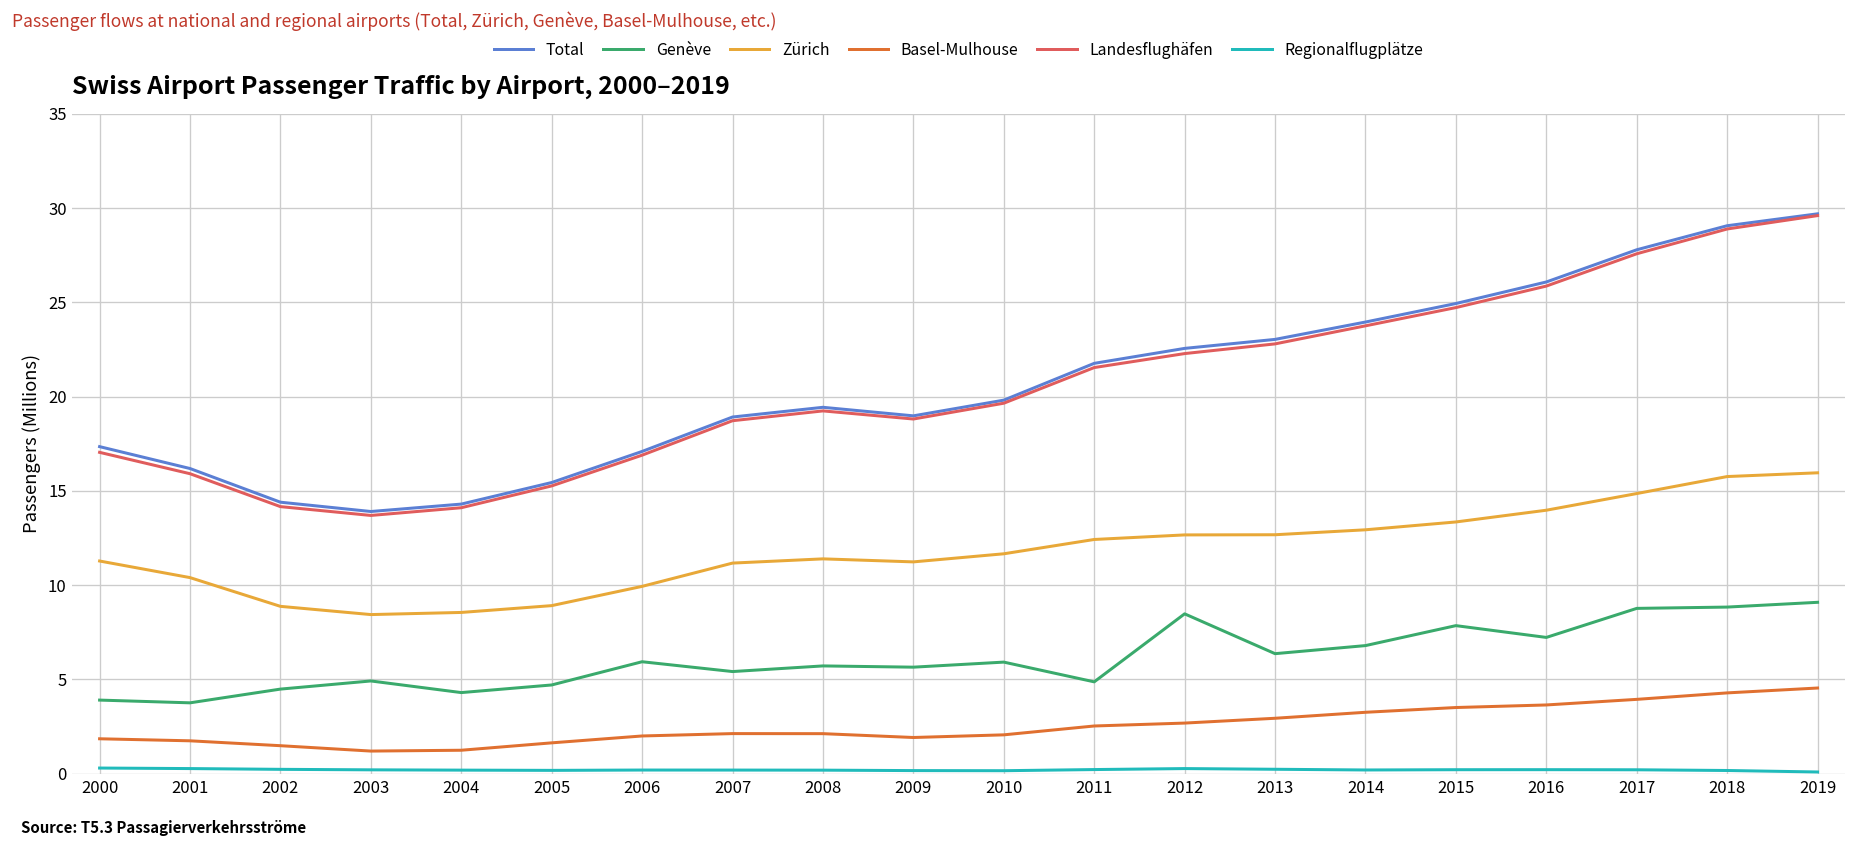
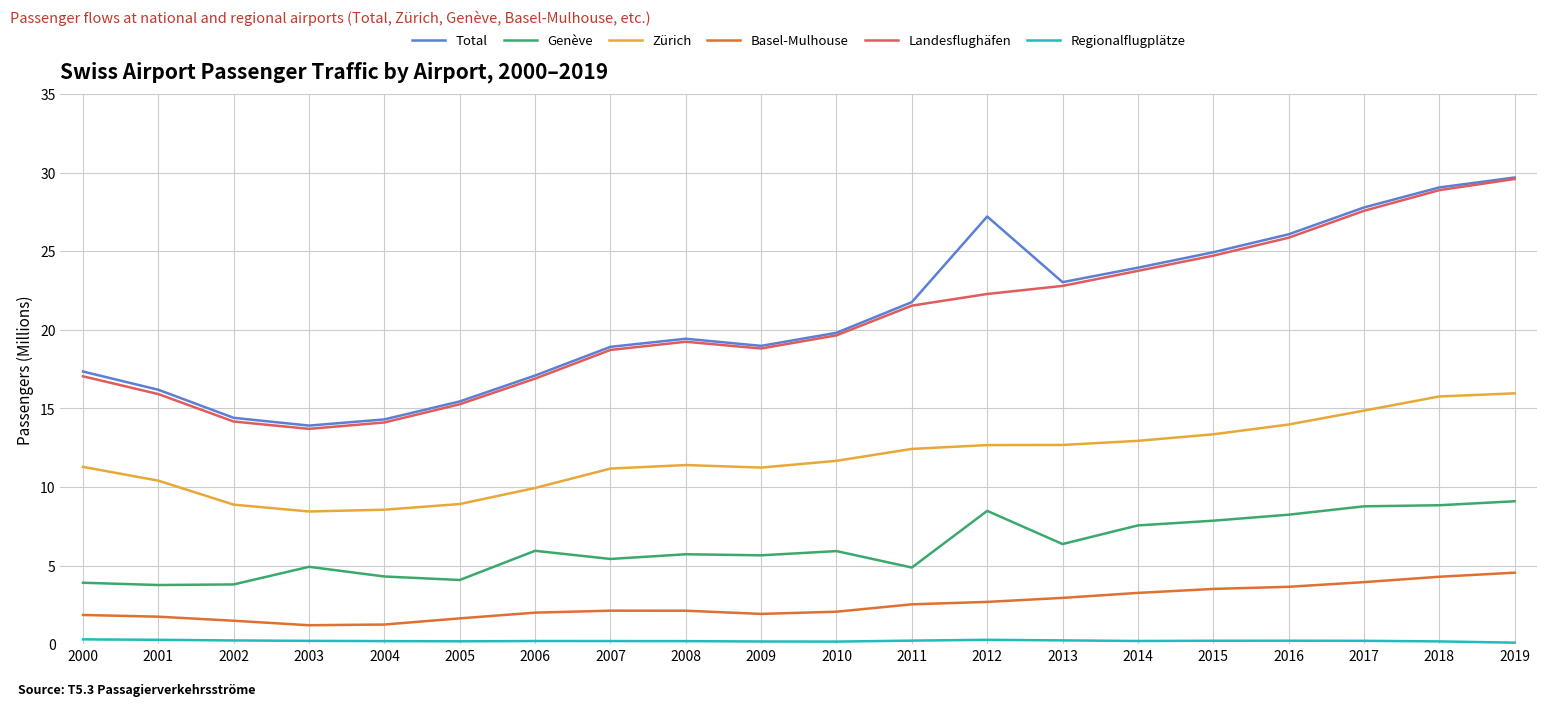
Genève, 2002: 4.5 -> 3.8
Genève, 2005: 4.7 -> 4.1
Total, 2012: 22.6 -> 27.2
Genève, 2014: 6.8 -> 7.6
Genève, 2016: 7.2 -> 8.2
